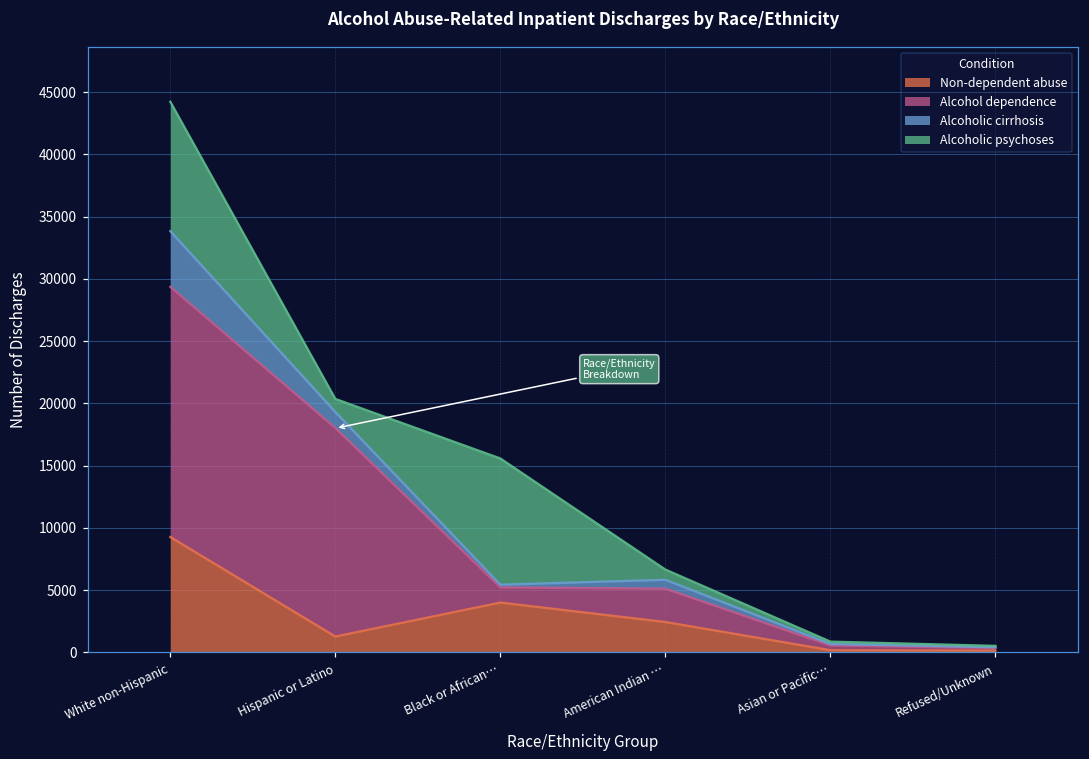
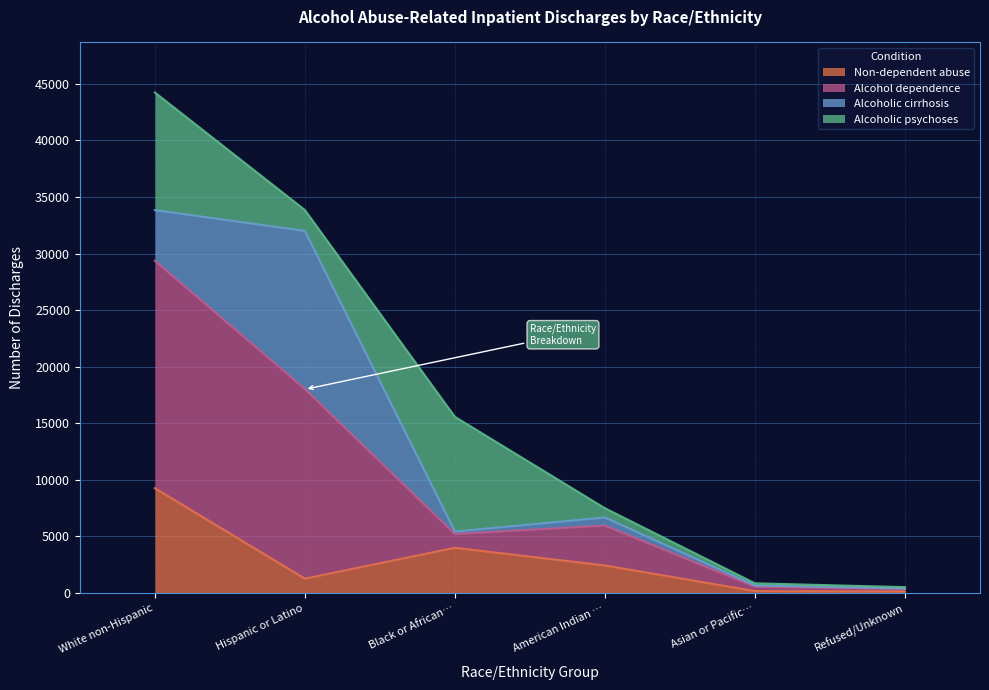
Alcoholic cirrhosis, Hispanic or Latino: 1300 -> 14000
Alcoholic psychoses, Hispanic or Latino: 1100 -> 1900
Alcohol dependence, American Indian …: 2700 -> 3500
